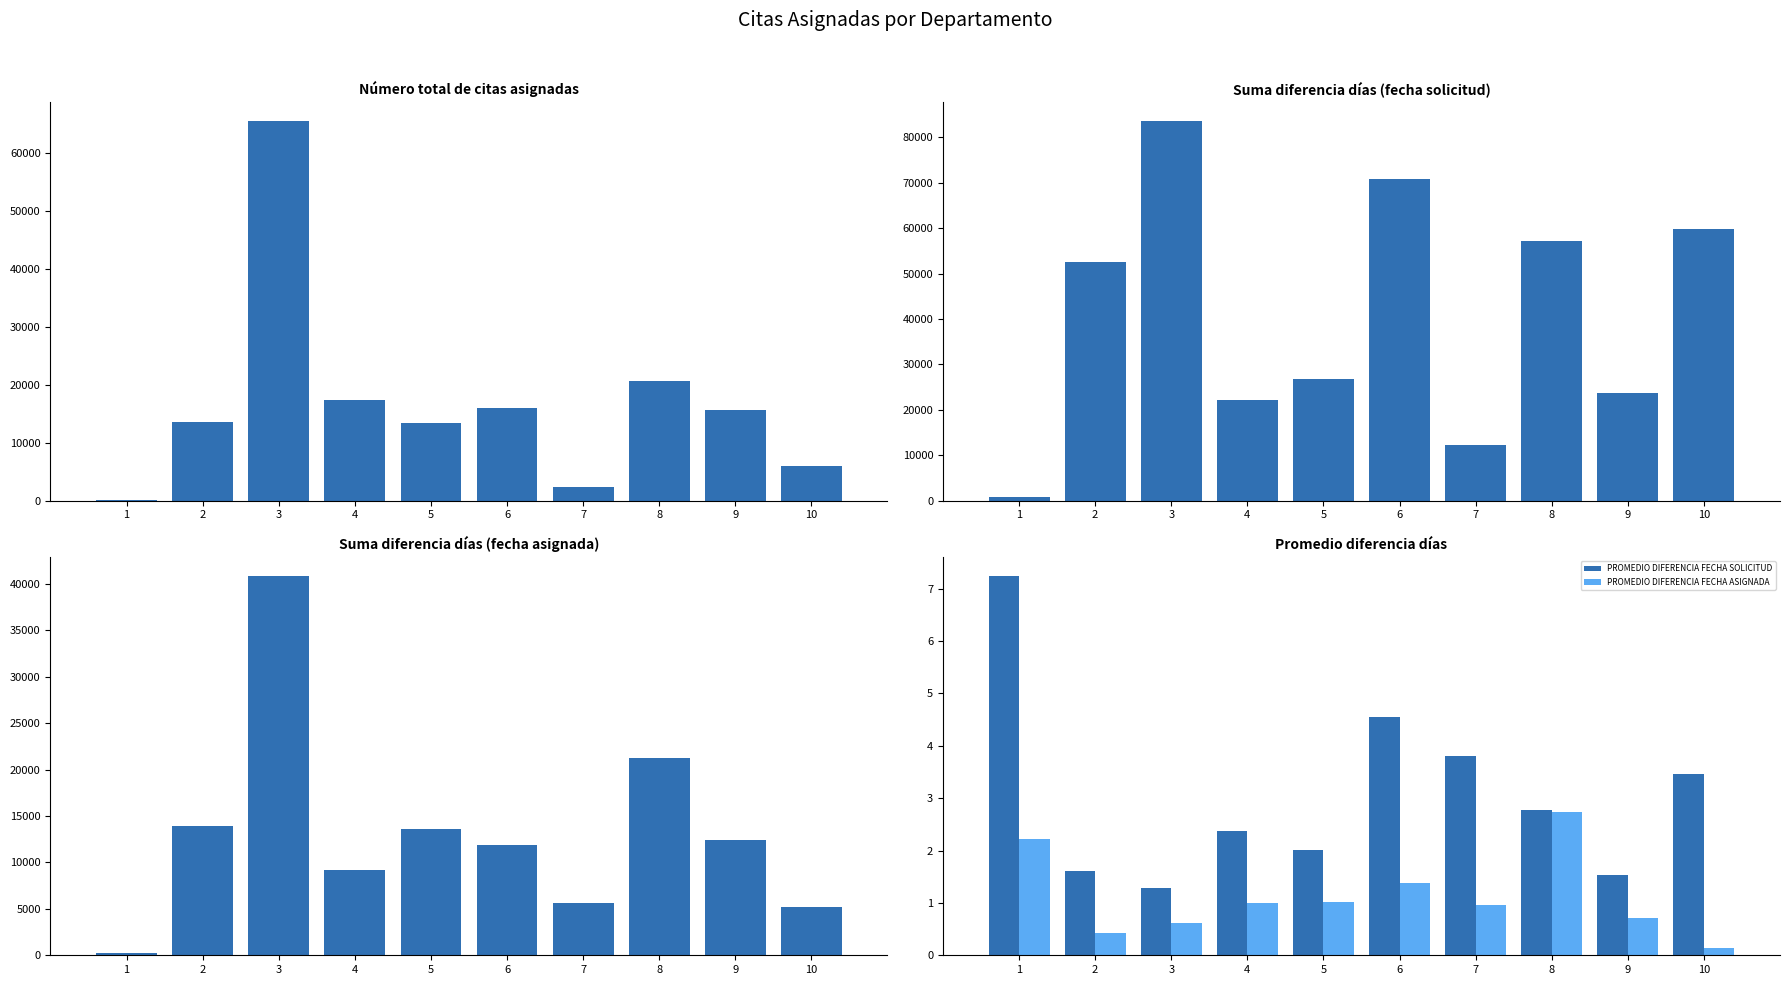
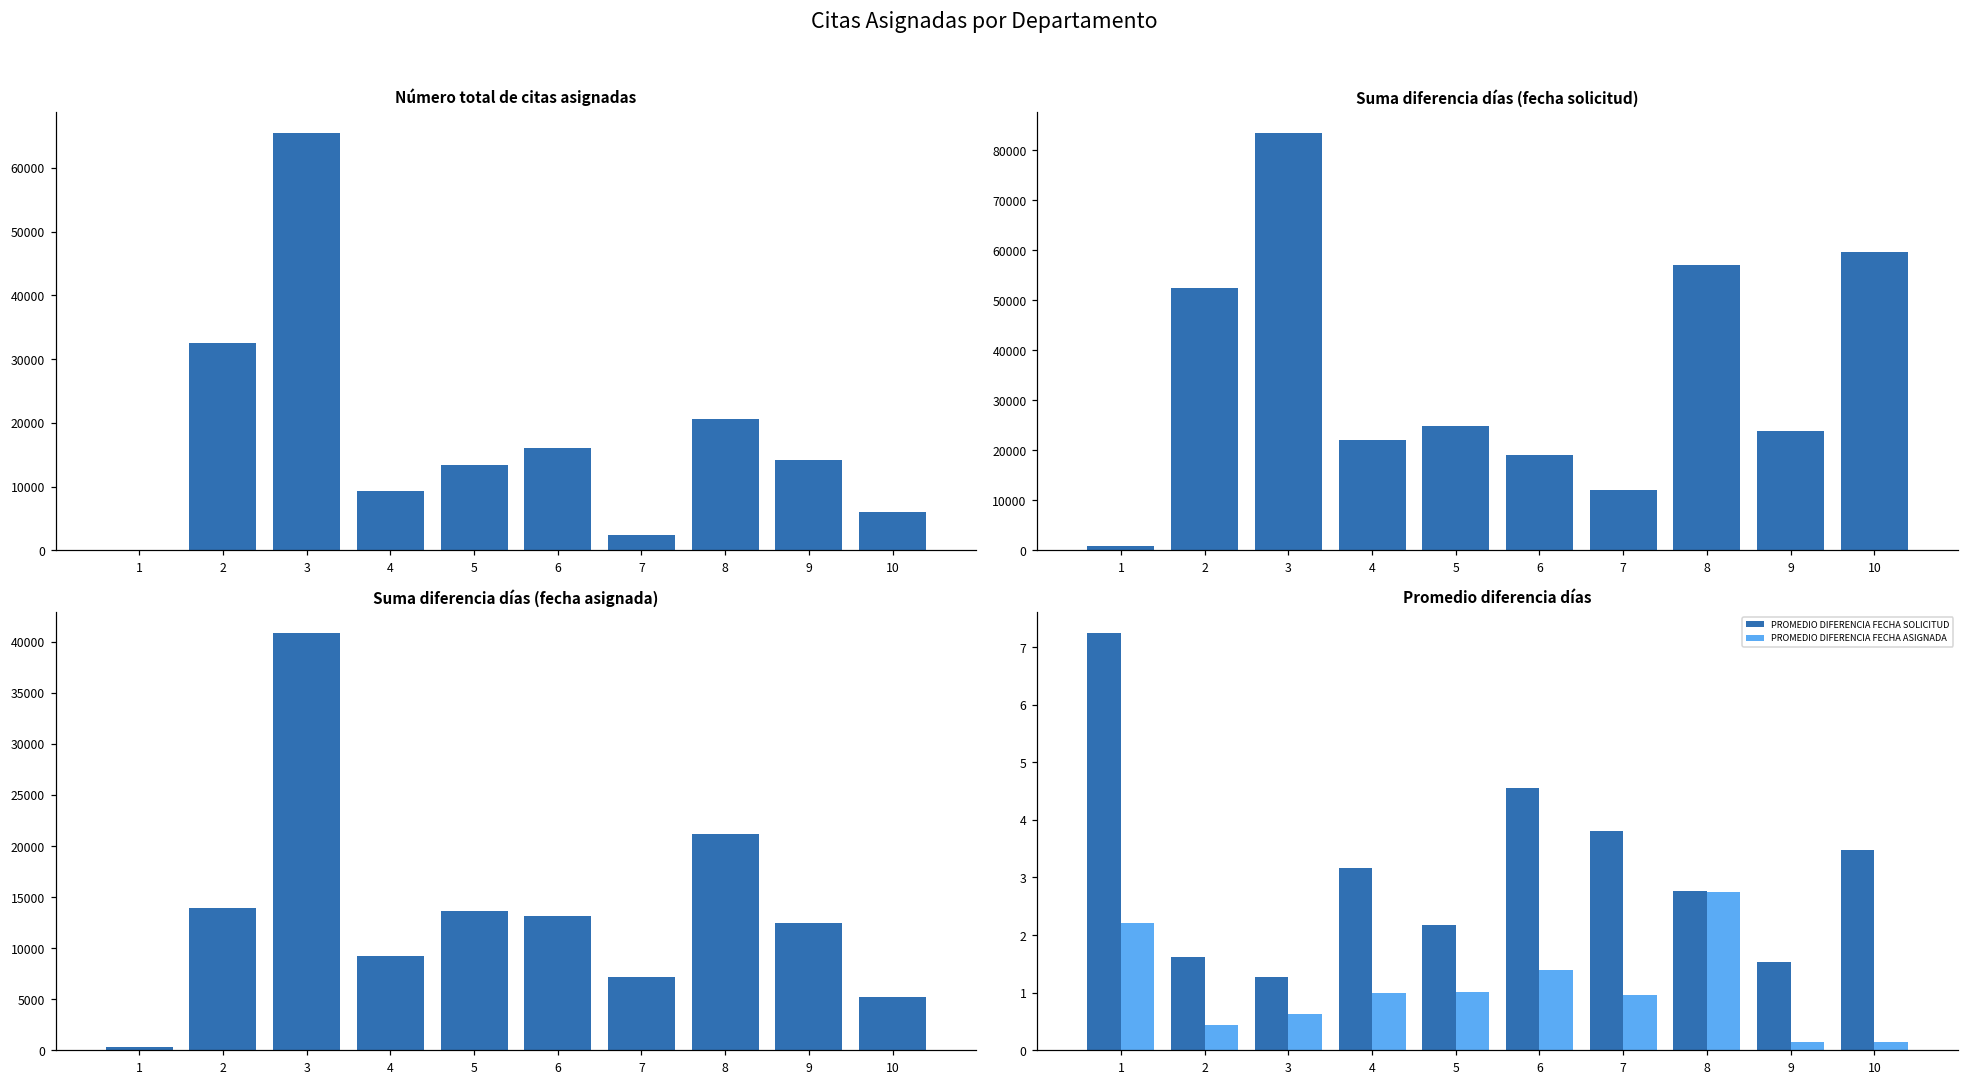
Número total de citas asignadas, 2: 14000 -> 32000
Número total de citas asignadas, 4: 17000 -> 9000
Número total de citas asignadas, 9: 16000 -> 14000
Suma diferencia días (fecha solicitud), 5: 27000 -> 25000
Suma diferencia días (fecha solicitud), 6: 71000 -> 19000
Suma diferencia días (fecha asignada), 6: 12000 -> 13000
Suma diferencia días (fecha asignada), 7: 6000 -> 7000
Promedio diferencia días, PROMEDIO DIFERENCIA FECHA SOLICITUD, 4: 2.4 -> 3.2
Promedio diferencia días, PROMEDIO DIFERENCIA FECHA SOLICITUD, 5: 2.0 -> 2.2
Promedio diferencia días, PROMEDIO DIFERENCIA FECHA ASIGNADA, 9: 0.7 -> 0.1
